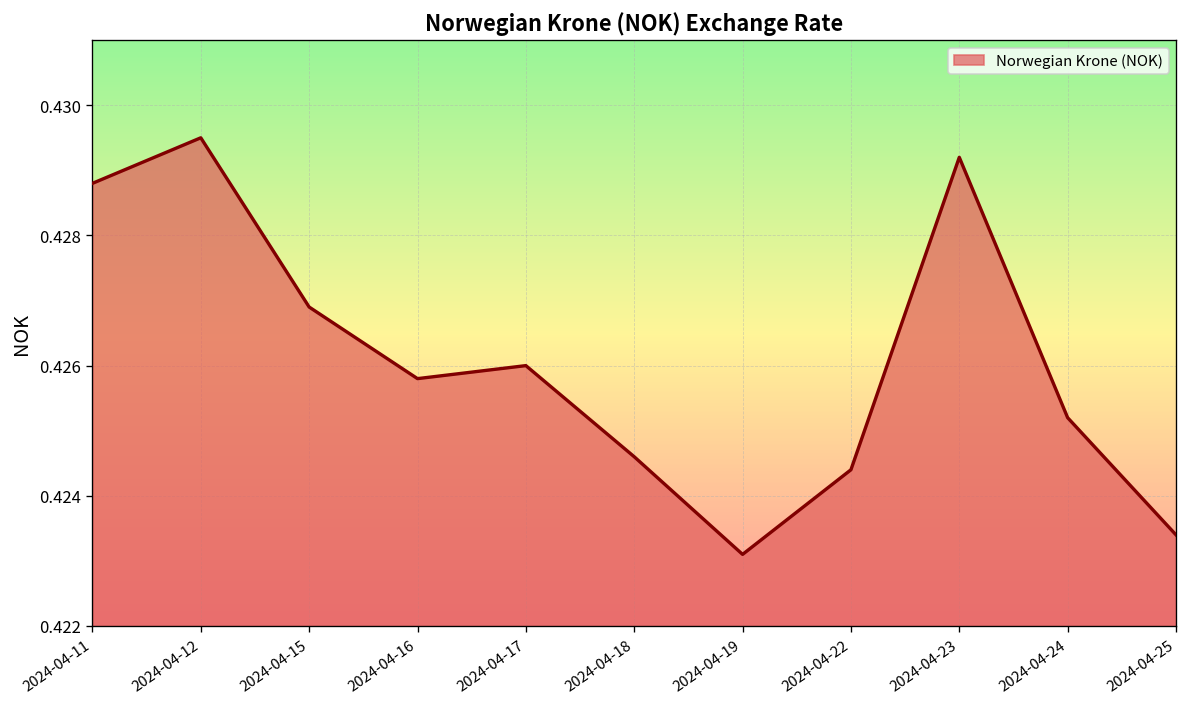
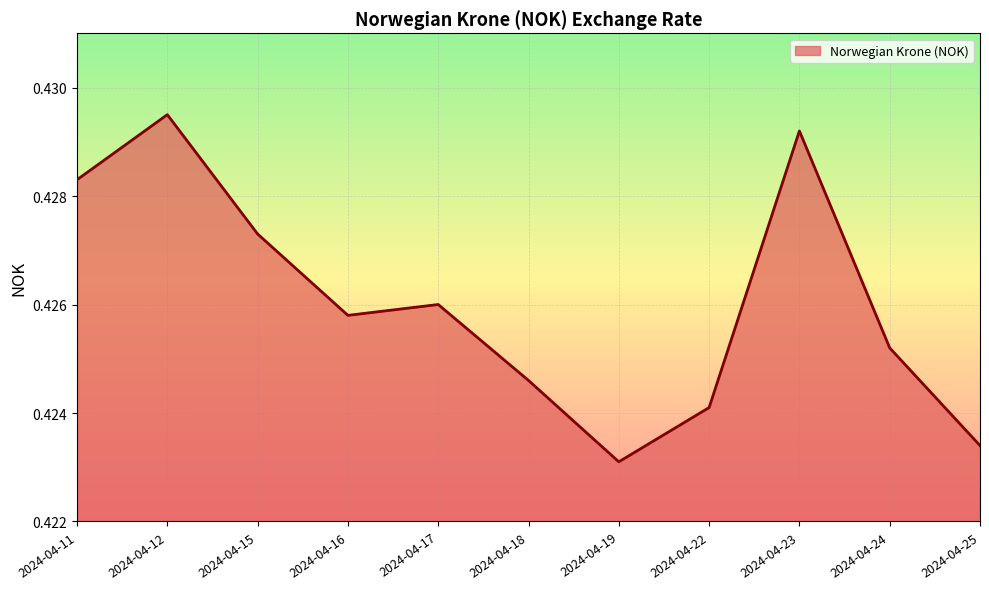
2024-04-11: 0.4288 -> 0.4283
2024-04-15: 0.4269 -> 0.4273
2024-04-22: 0.4244 -> 0.4241
